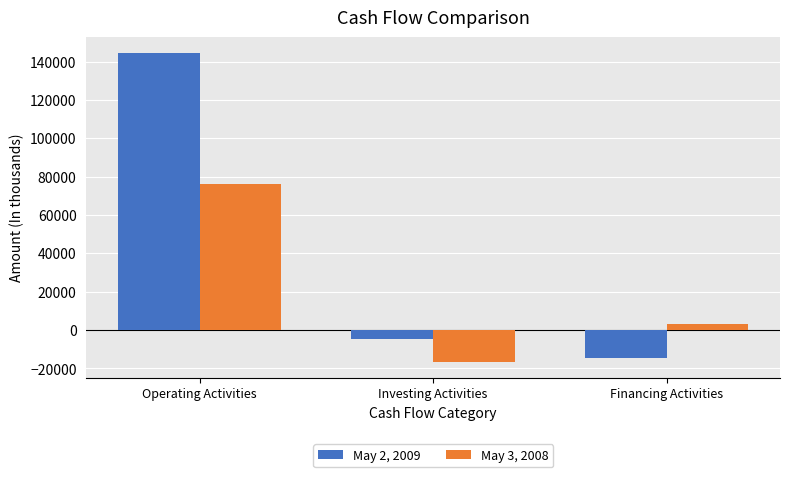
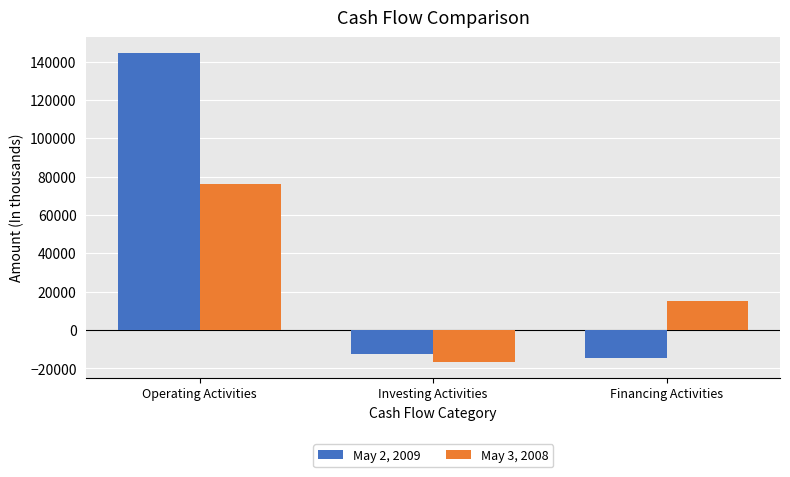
May 2, 2009, Investing Activities: -5000 -> -13000
May 3, 2008, Financing Activities: 3000 -> 15000
